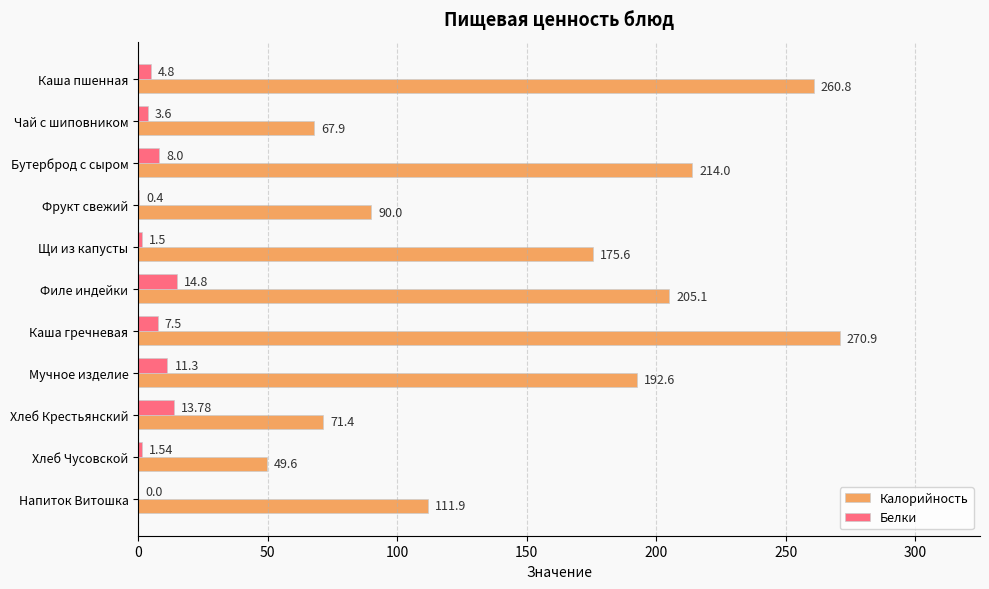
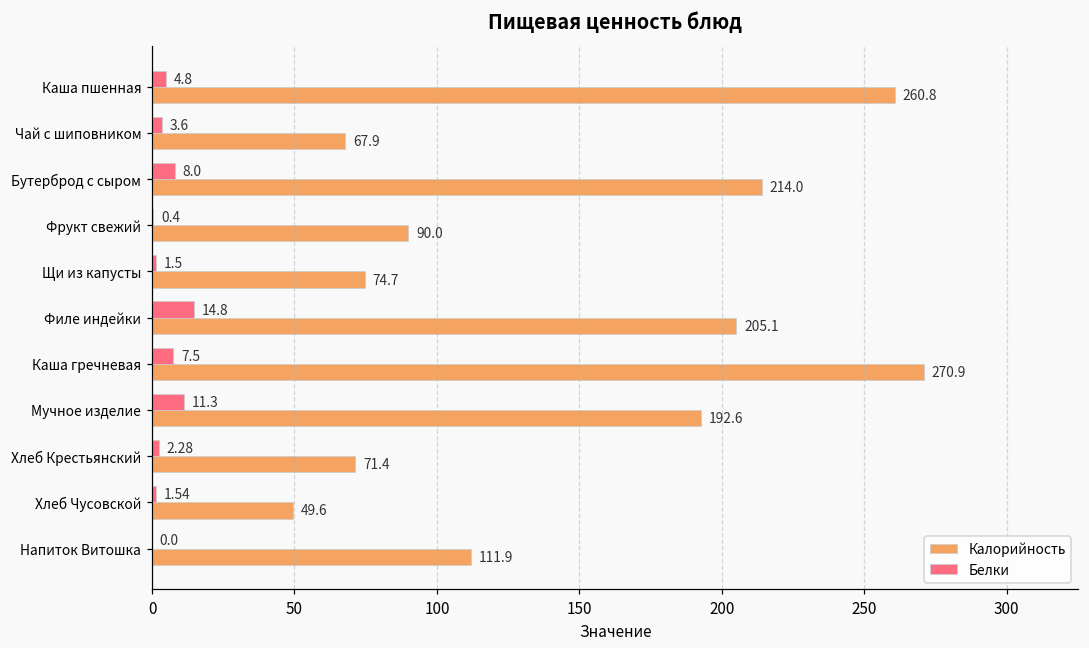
Калорийность, Щи из капусты: 175.6 -> 74.7
Белки, Хлеб Крестьянский: 13.78 -> 2.28
